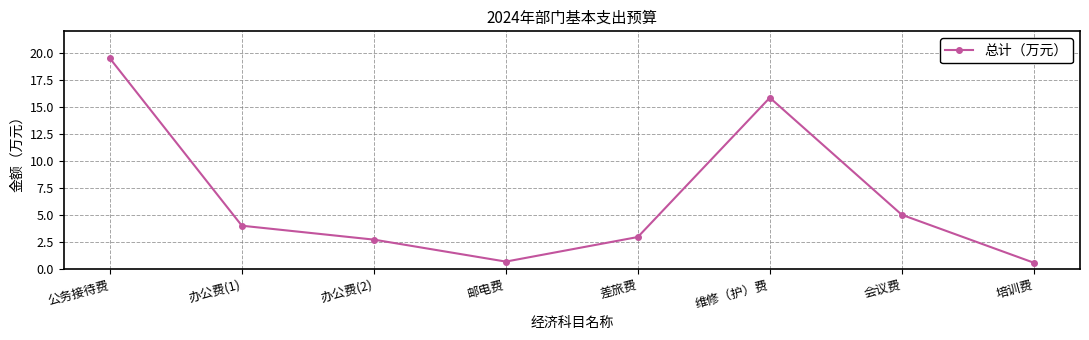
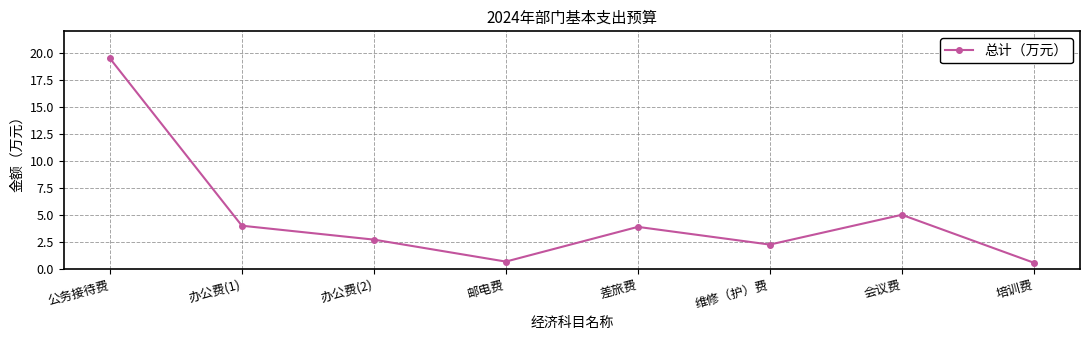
差旅费: 2.9 -> 3.9
维修（护）费: 15.9 -> 2.2
